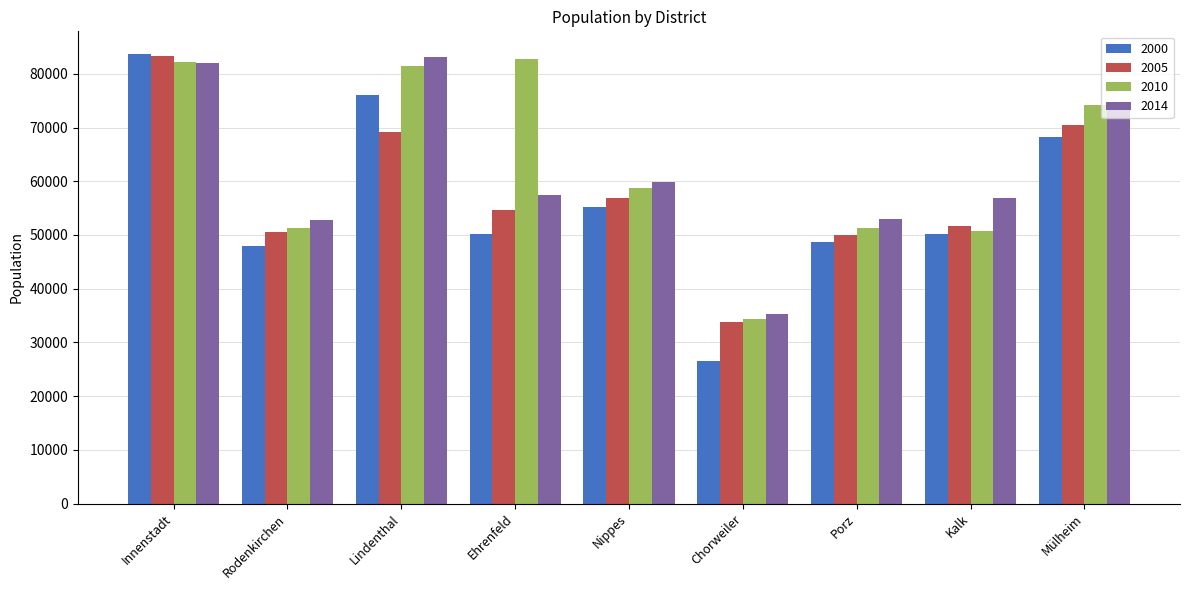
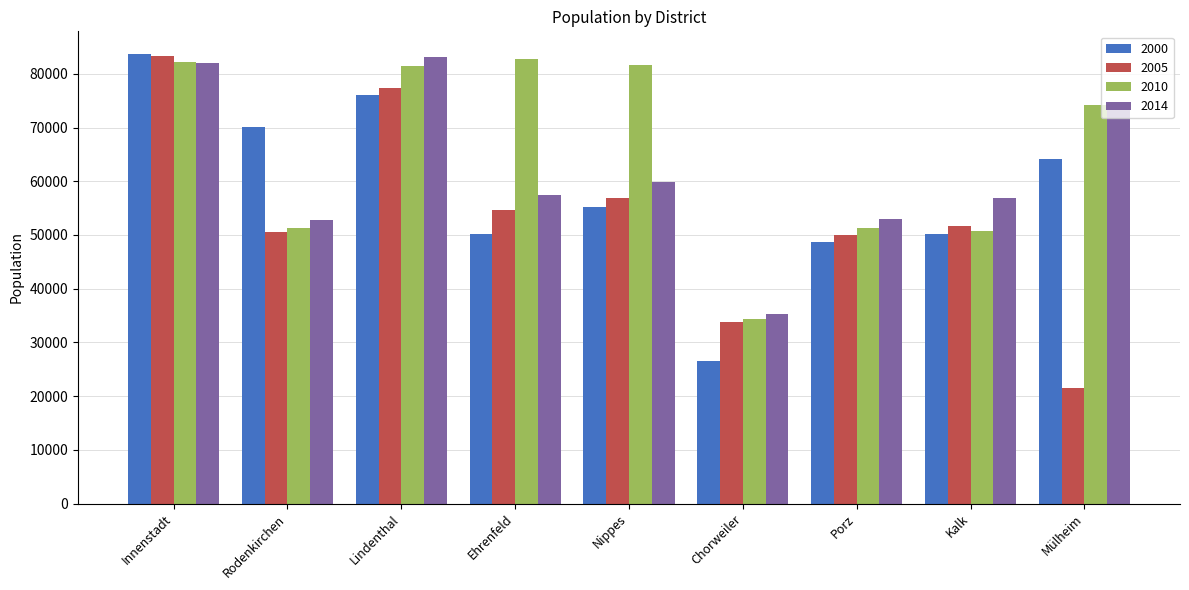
2000, Rodenkirchen: 48000 -> 70000
2005, Lindenthal: 69000 -> 77000
2010, Nippes: 59000 -> 82000
2000, Mülheim: 68000 -> 64000
2005, Mülheim: 70000 -> 21000
